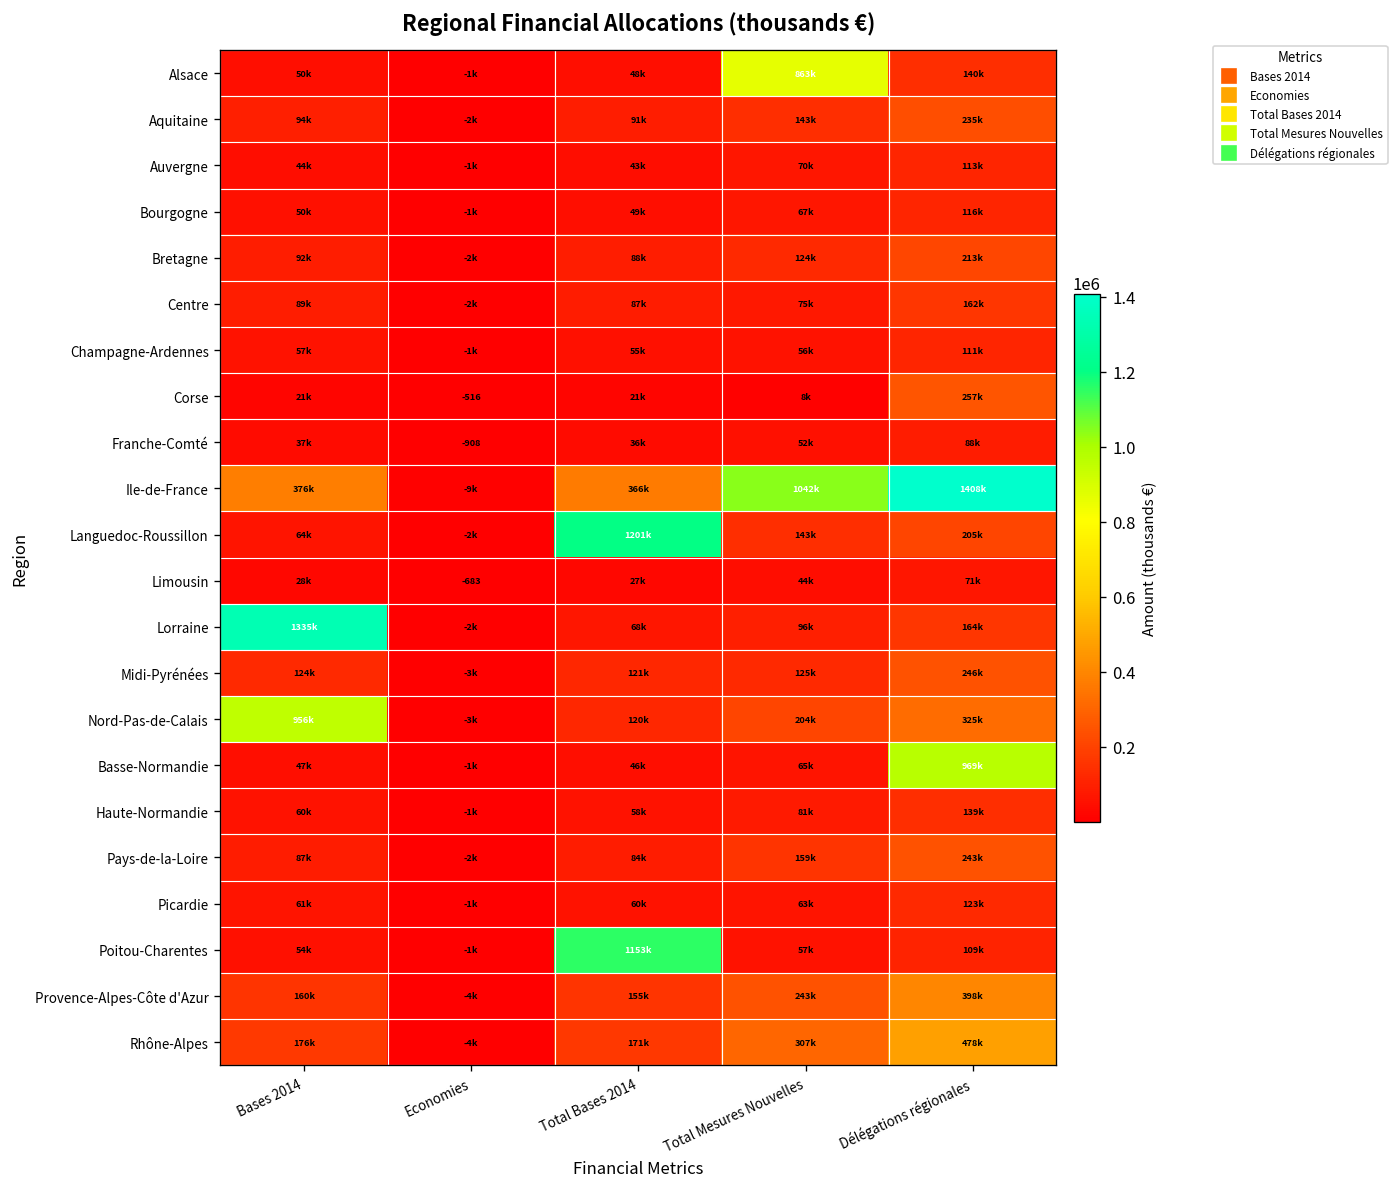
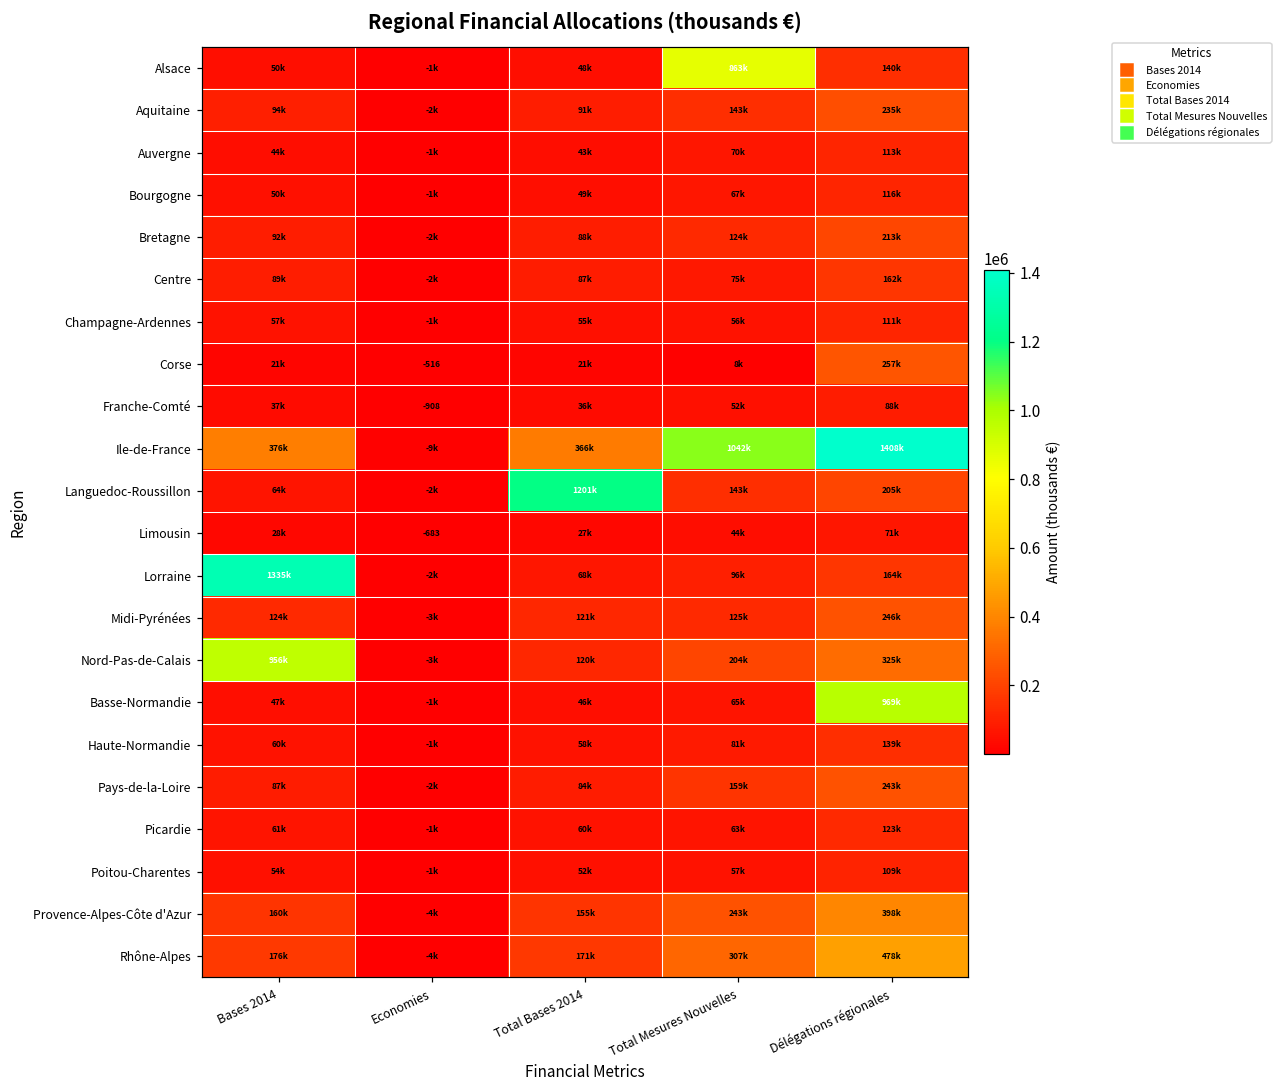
Poitou-Charentes, Total Bases 2014: 1153k -> 52k
